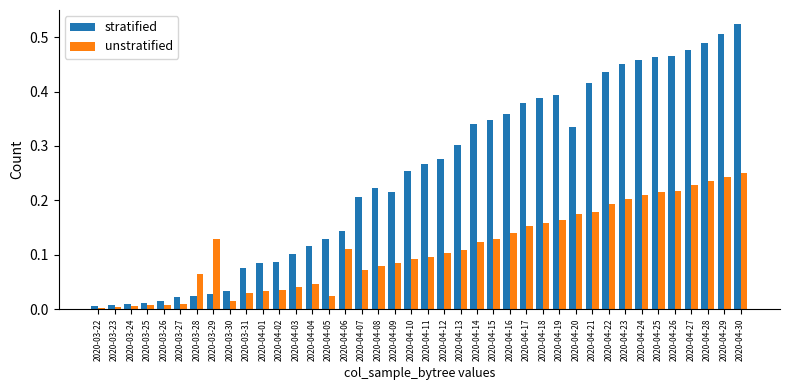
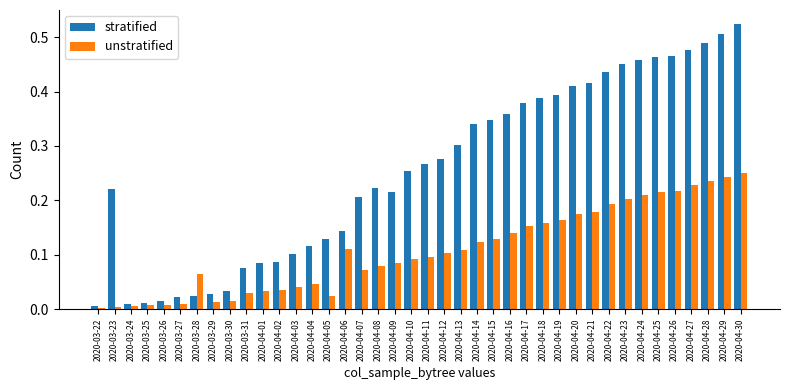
stratified, 2020-03-23: 0.01 -> 0.22
unstratified, 2020-03-29: 0.13 -> 0.01
stratified, 2020-04-20: 0.34 -> 0.41
